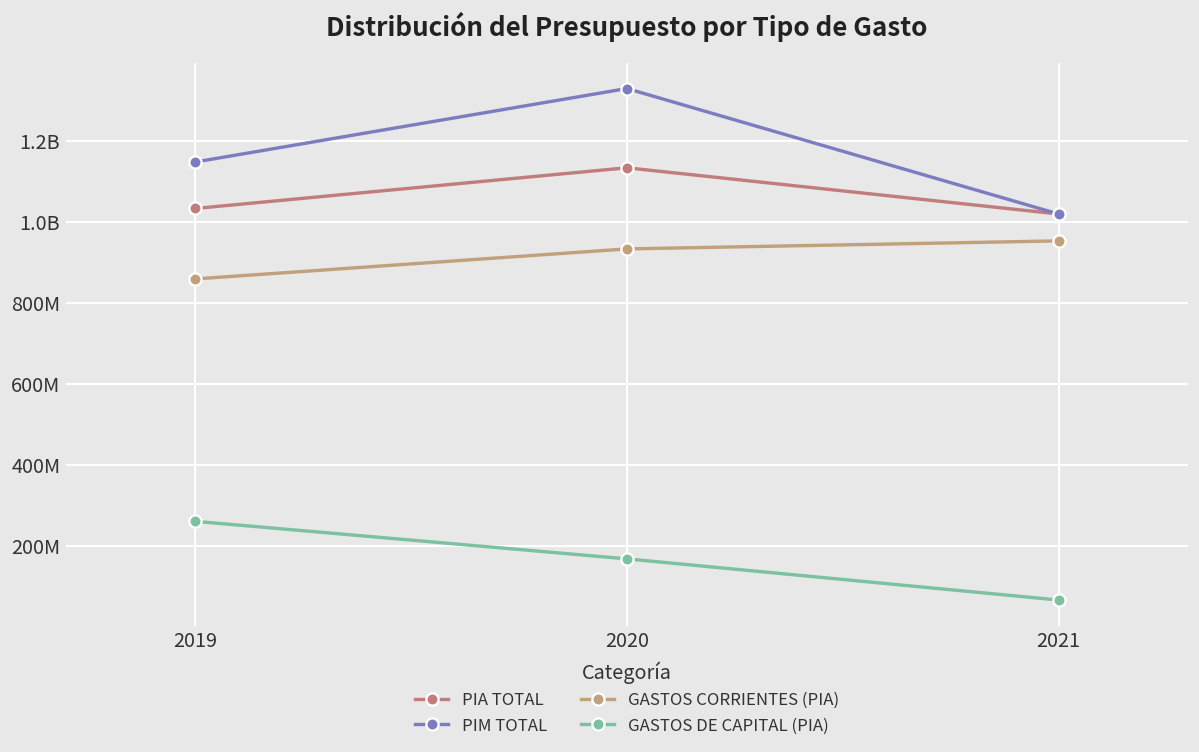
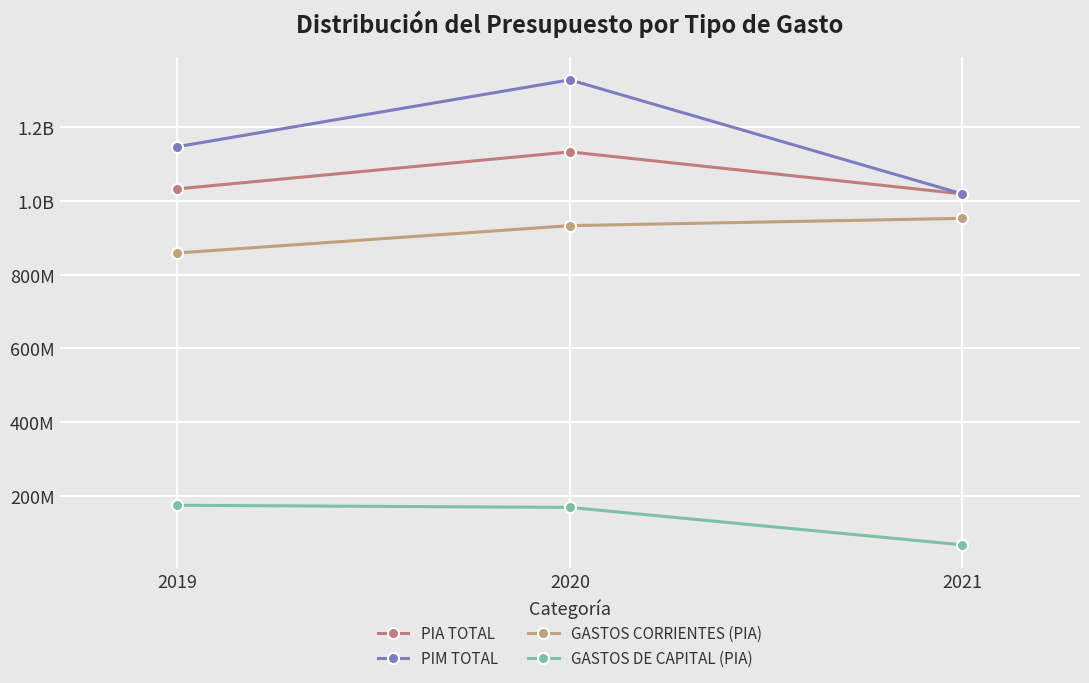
GASTOS DE CAPITAL (PIA), 2019: 260000000 -> 170000000
